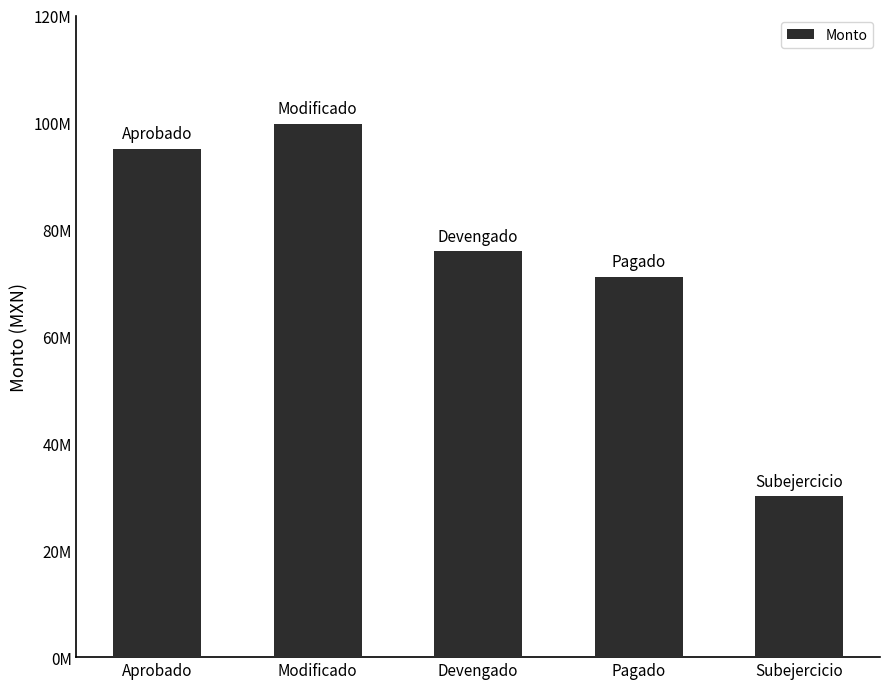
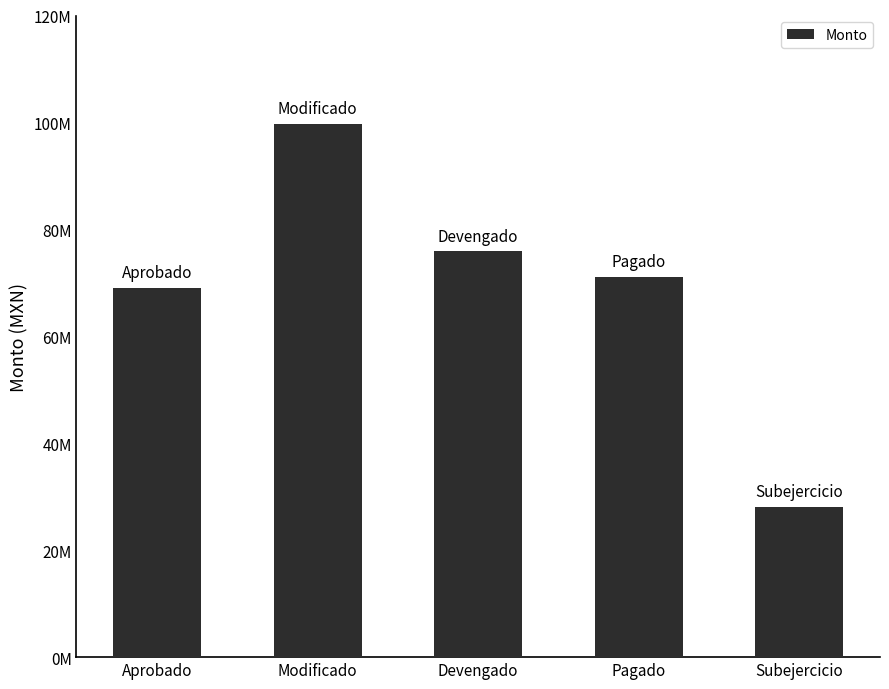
Aprobado: 95000000 -> 69000000
Subejercicio: 30000000 -> 28000000
